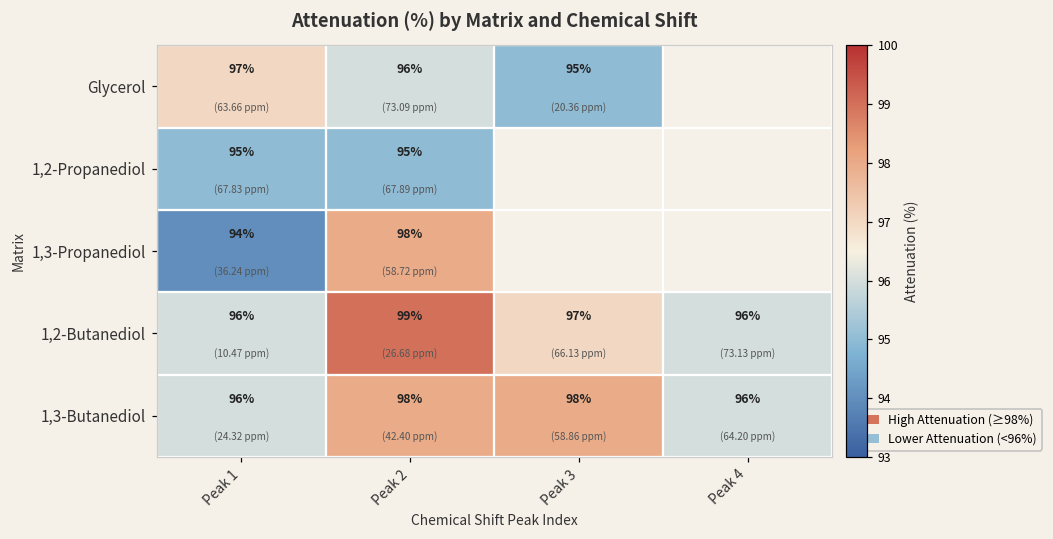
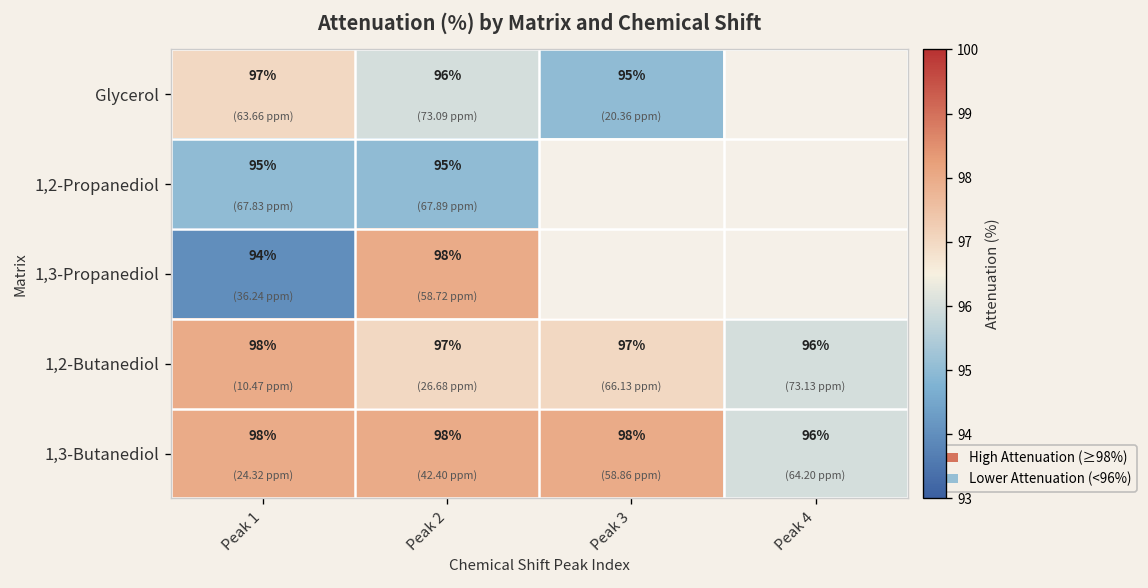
1,2-Butanediol, Peak 1: 96% -> 98%
1,2-Butanediol, Peak 2: 99% -> 97%
1,3-Butanediol, Peak 1: 96% -> 98%
